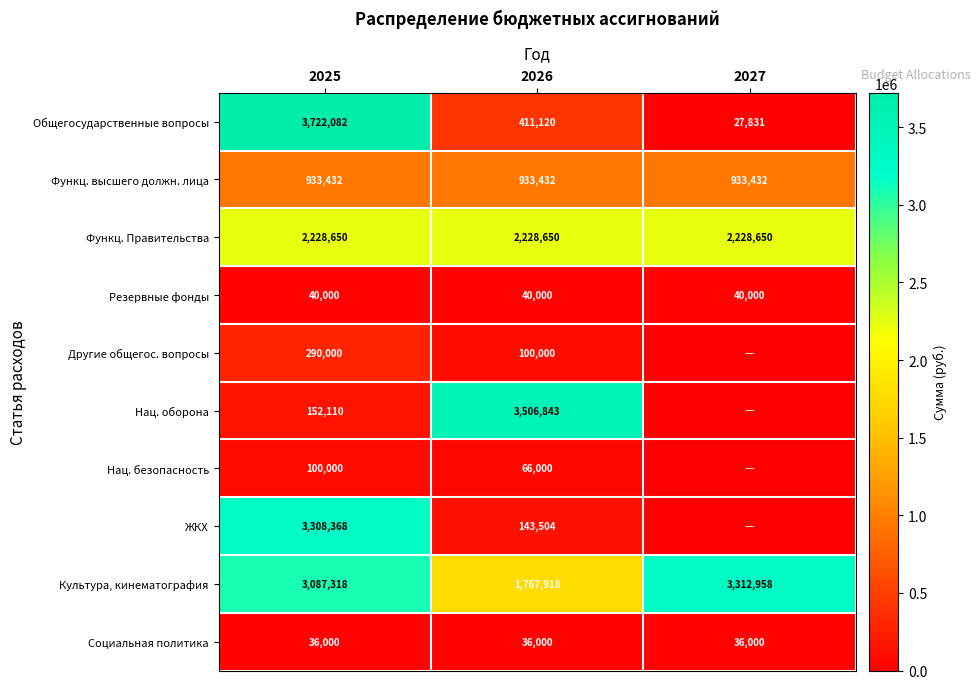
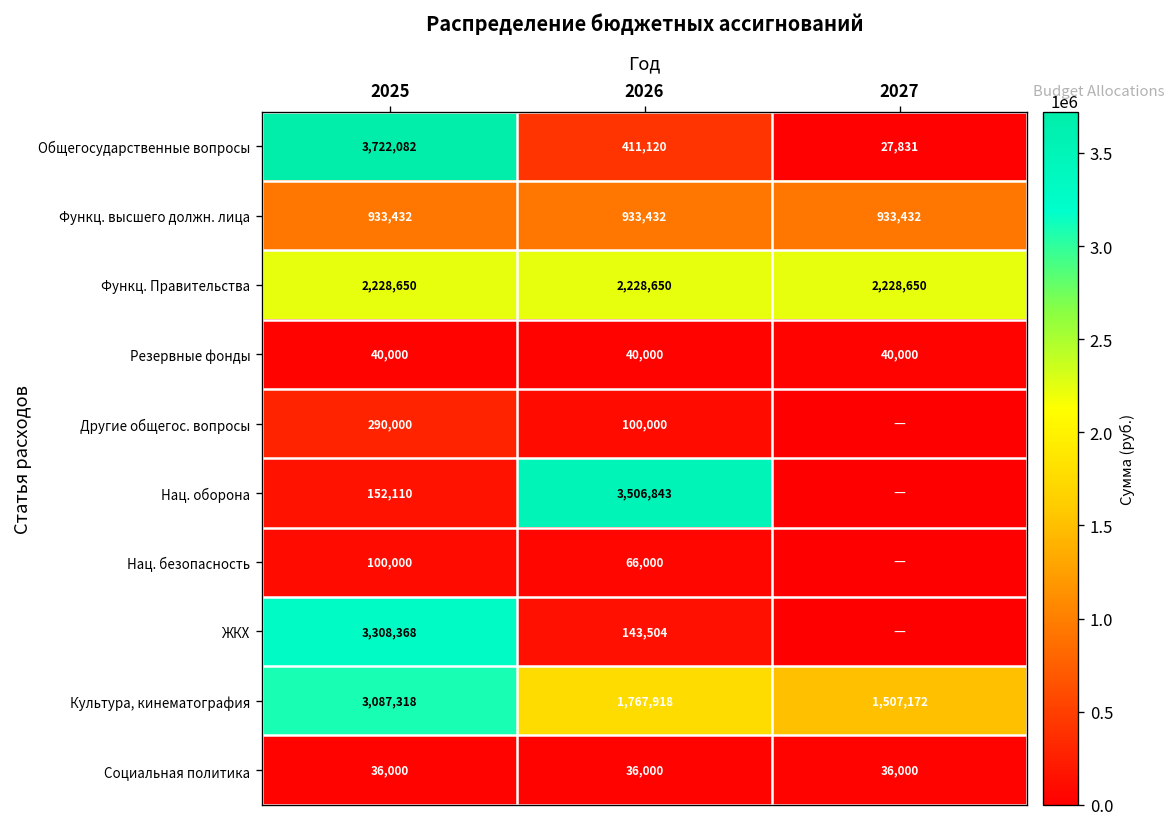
Культура, кинематография, 2027: 3,312,958 -> 1,507,172
